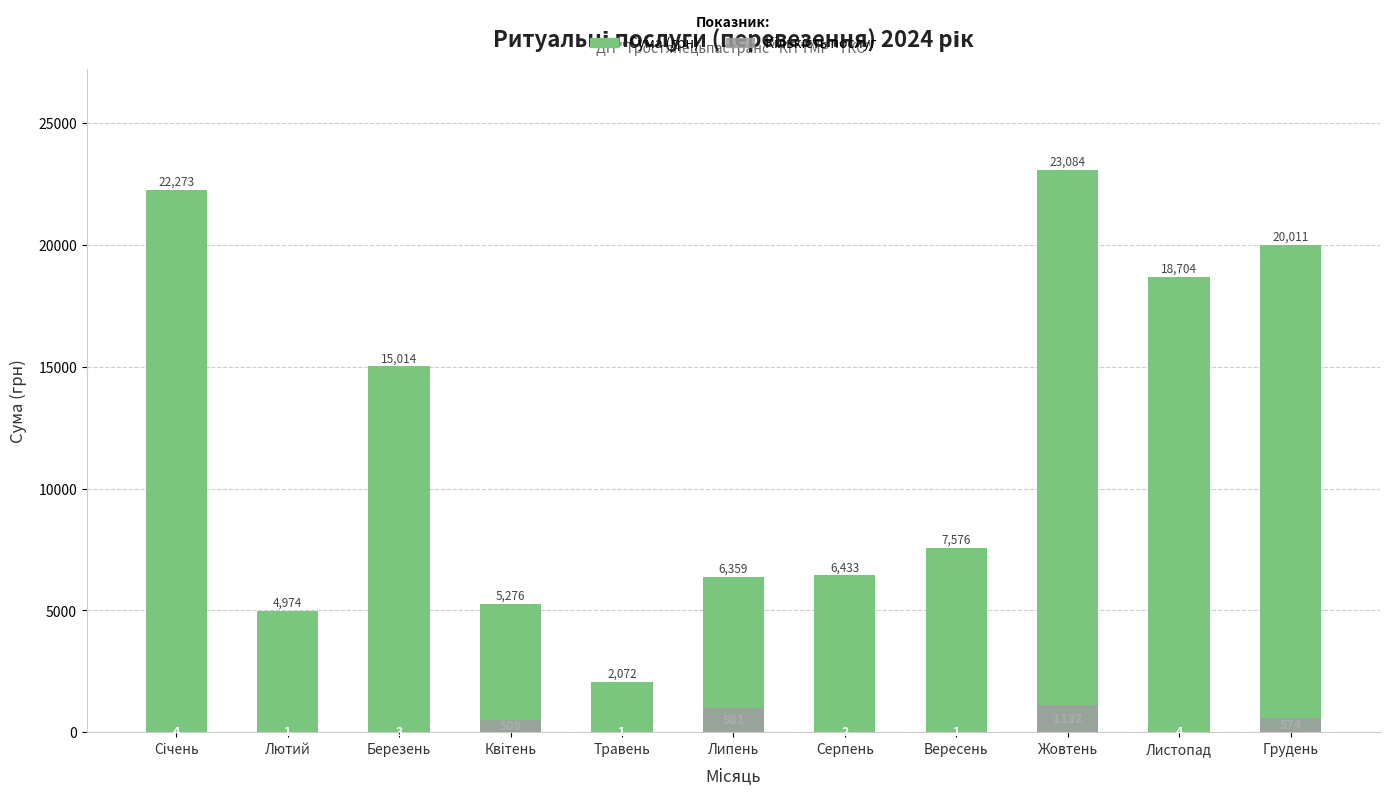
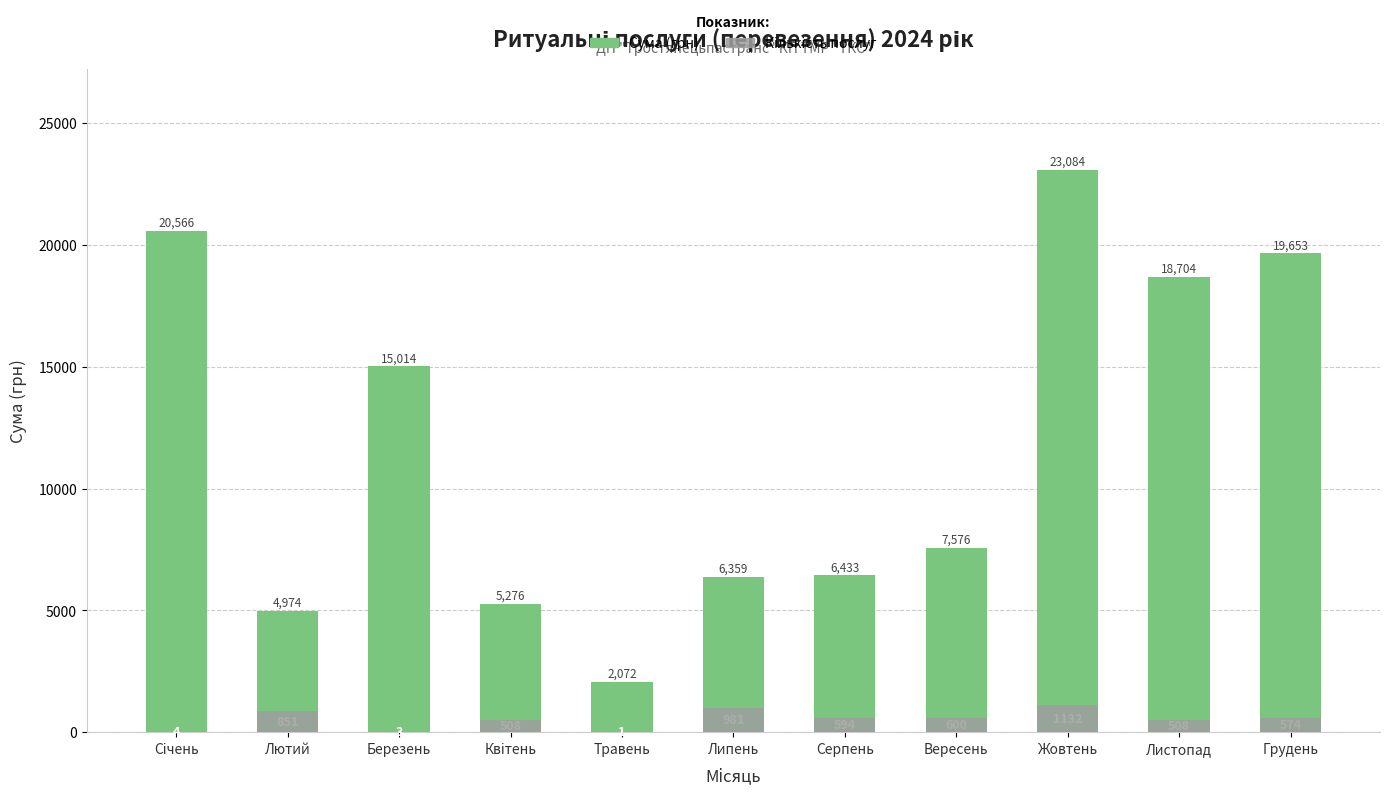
Сума (грн), Січень: 22,273 -> 20,566
Кількість послуг, Лютий: 0 -> 900
Кількість послуг, Серпень: 0 -> 600
Кількість послуг, Вересень: 0 -> 600
Кількість послуг, Листопад: 0 -> 500
Сума (грн), Грудень: 20,011 -> 19,653
